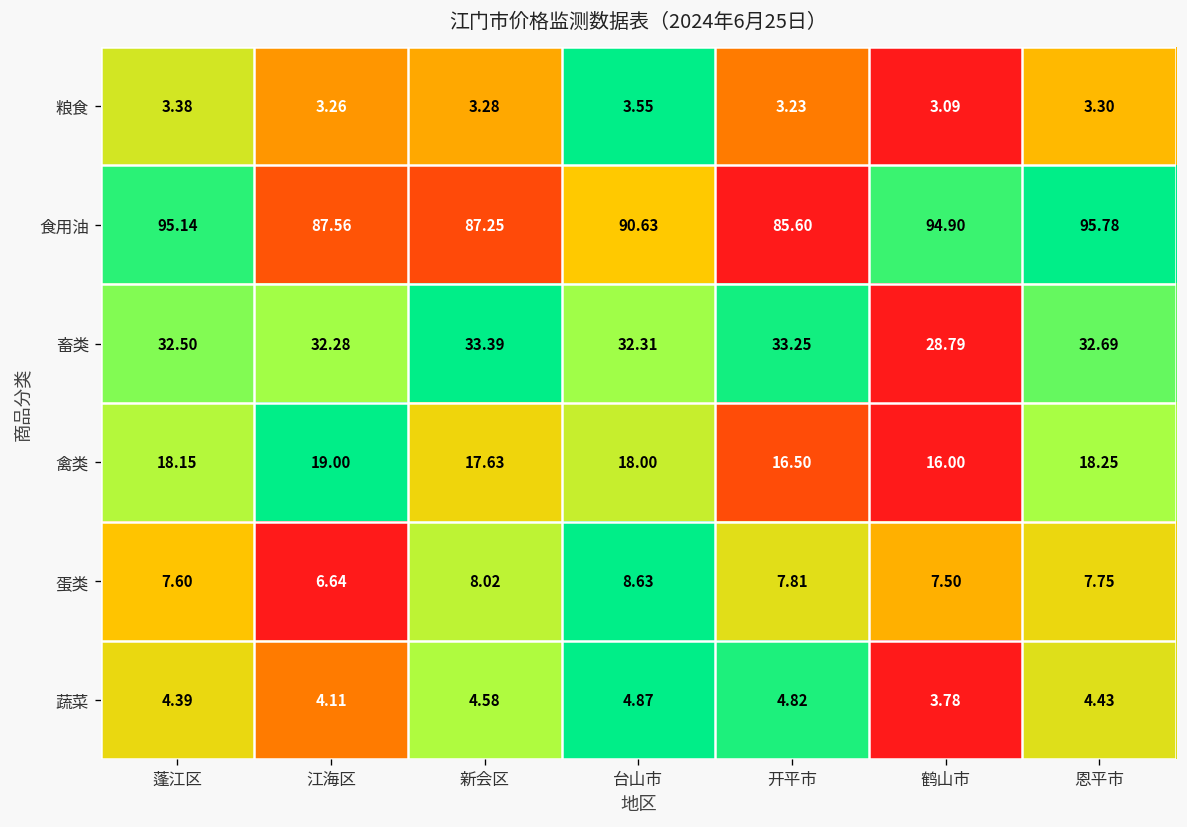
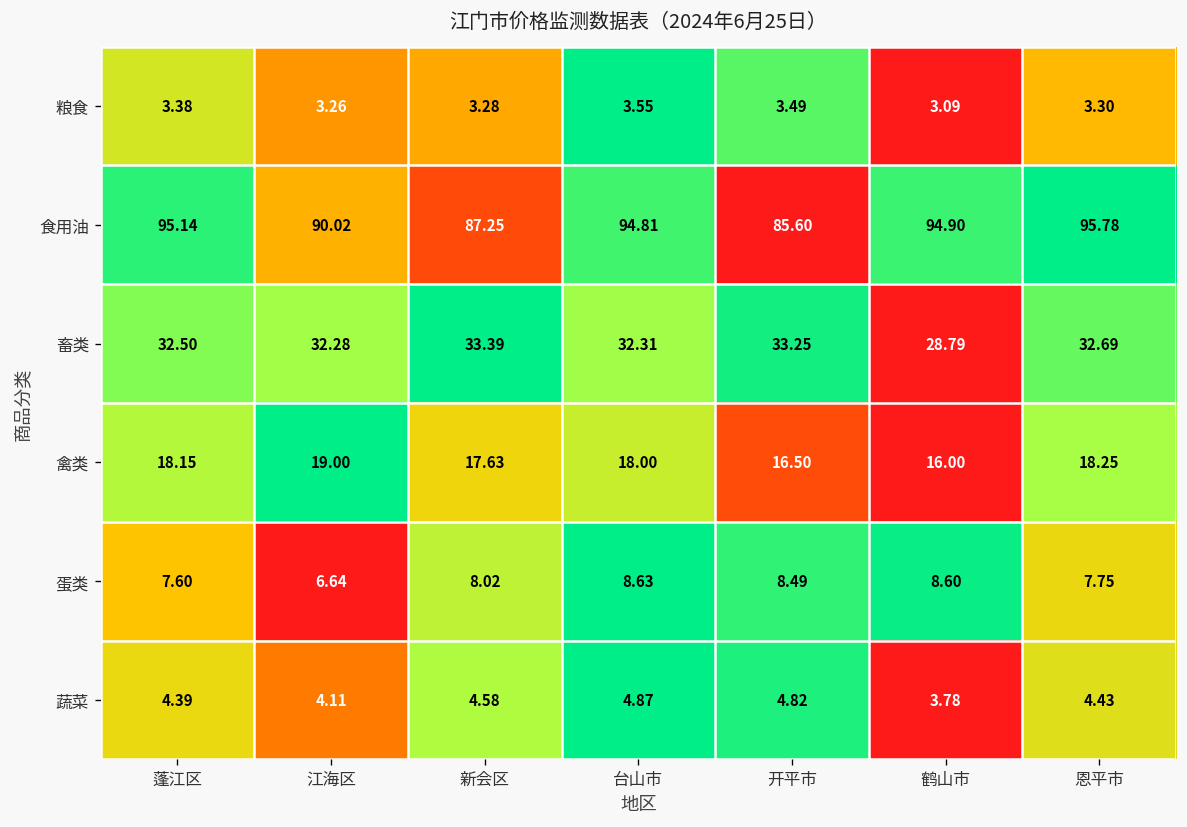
粮食, 开平市: 3.23 -> 3.49
食用油, 江海区: 87.56 -> 90.02
食用油, 台山市: 90.63 -> 94.81
蛋类, 开平市: 7.81 -> 8.49
蛋类, 鹤山市: 7.50 -> 8.60
